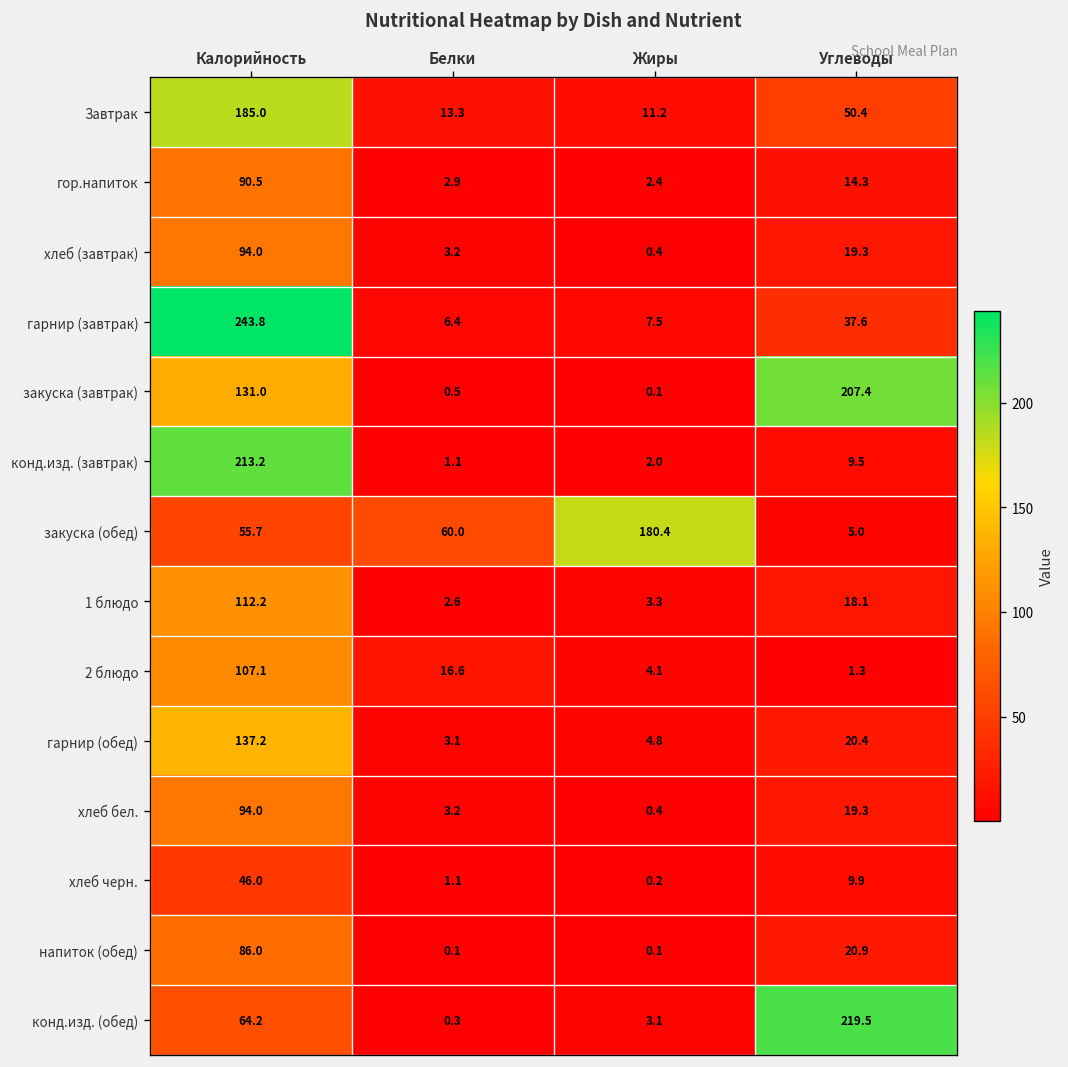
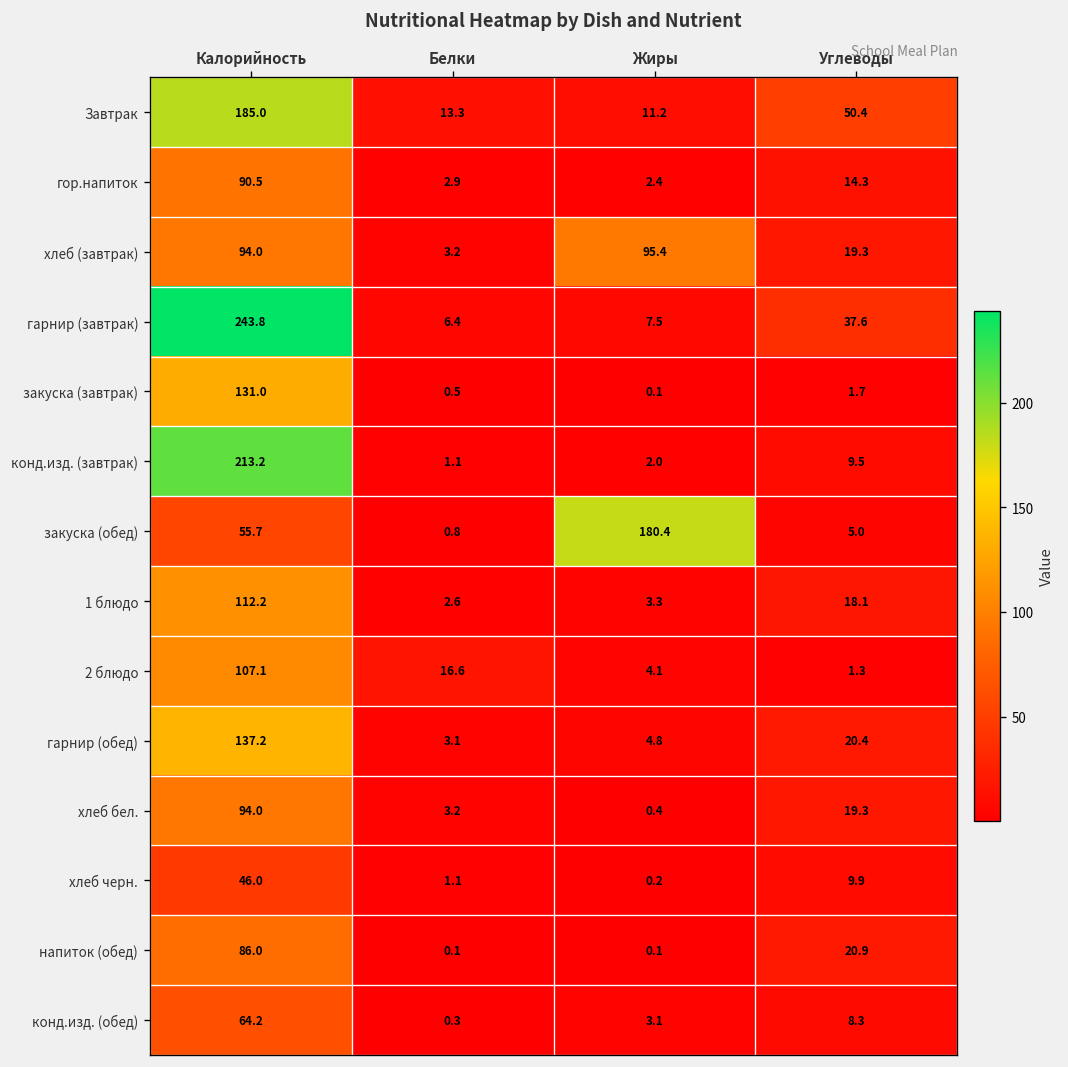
хлеб (завтрак), Жиры: 0.4 -> 95.4
закуска (завтрак), Углеводы: 207.4 -> 1.7
закуска (обед), Белки: 60.0 -> 0.8
конд.изд. (обед), Углеводы: 219.5 -> 8.3
